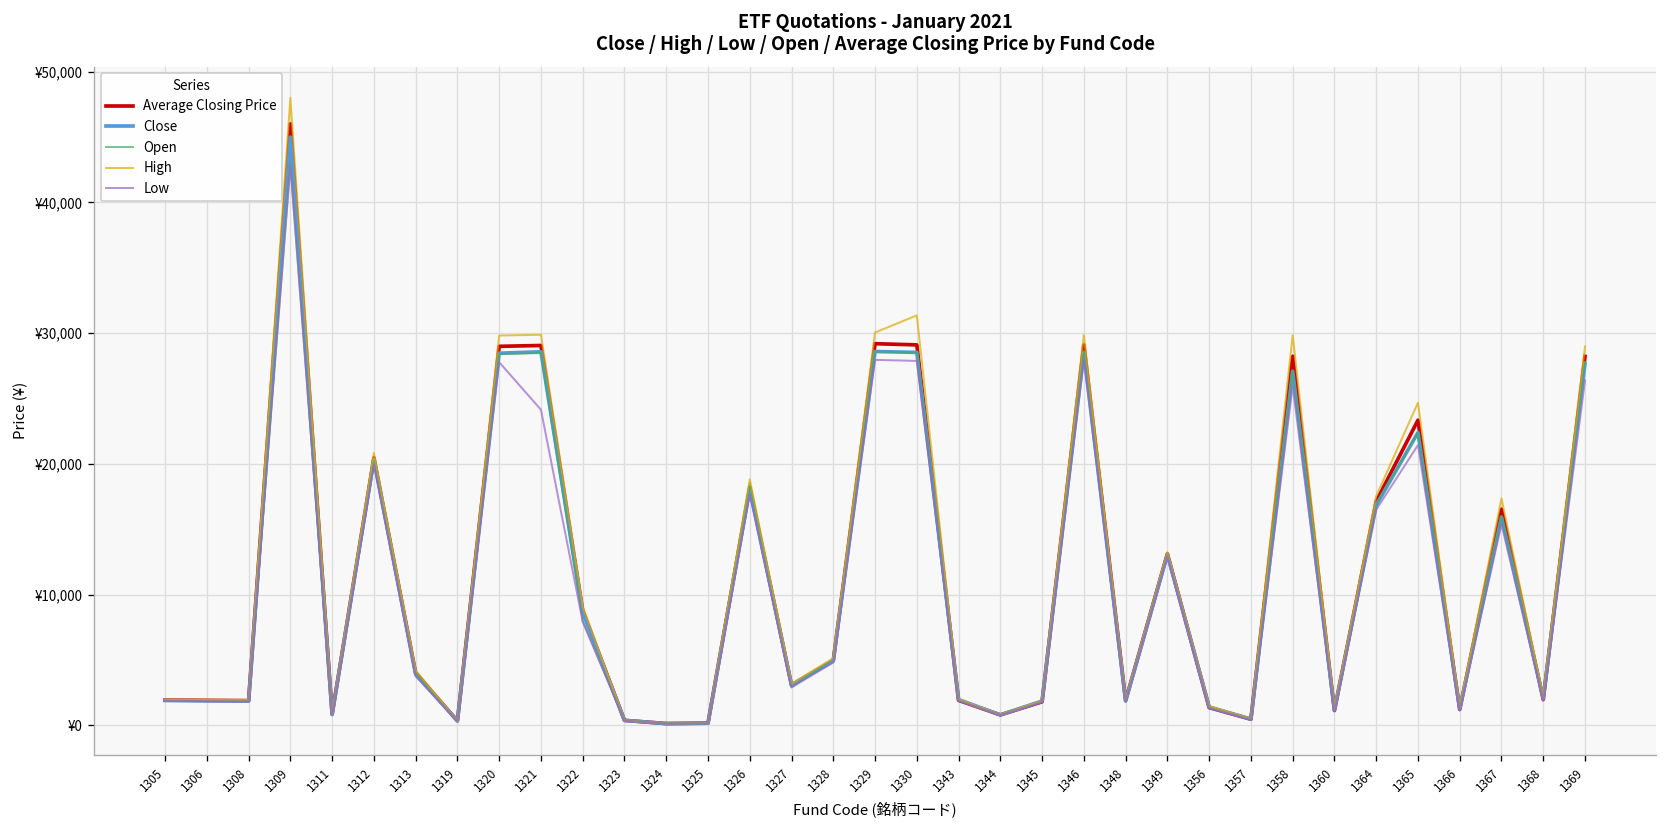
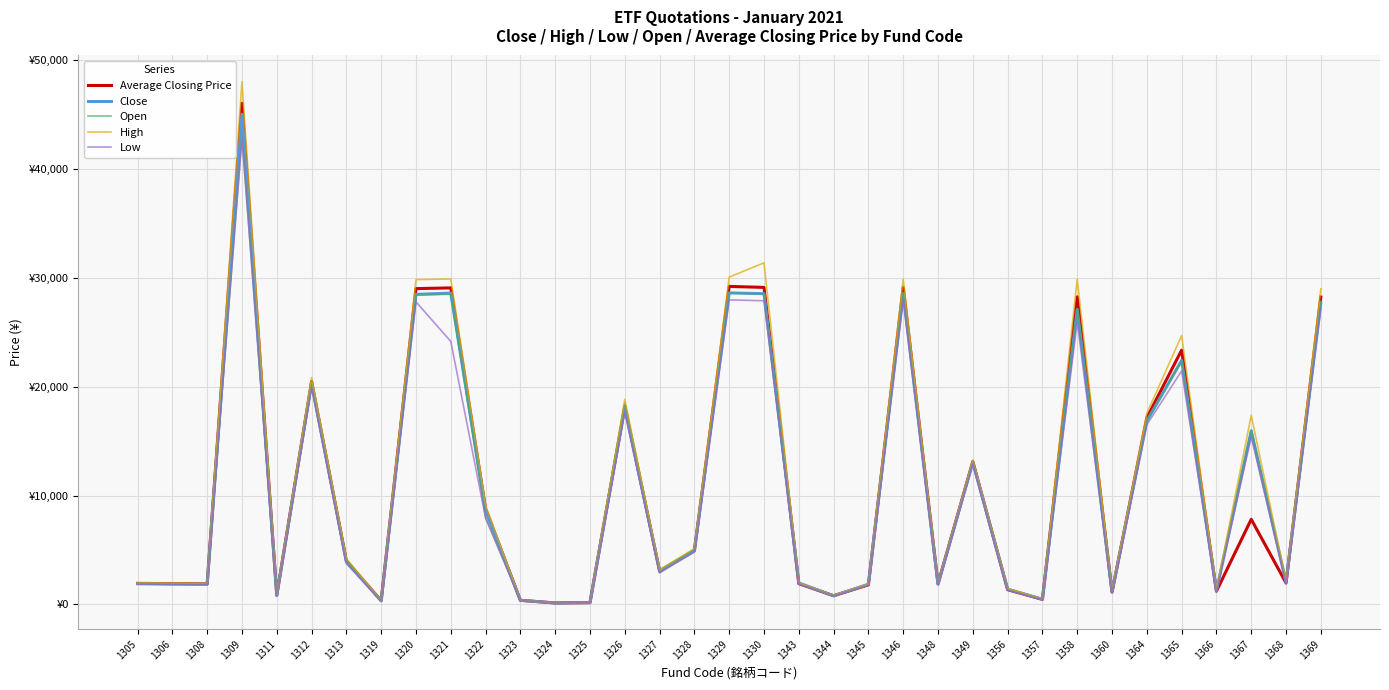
Average Closing Price, 1367: ¥16,500 -> ¥7,800
Low, 1369: ¥26,400 -> ¥27,200
